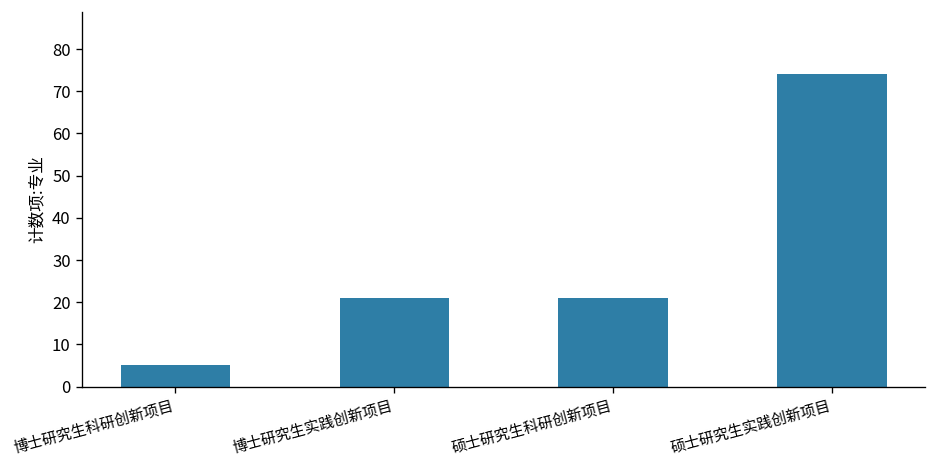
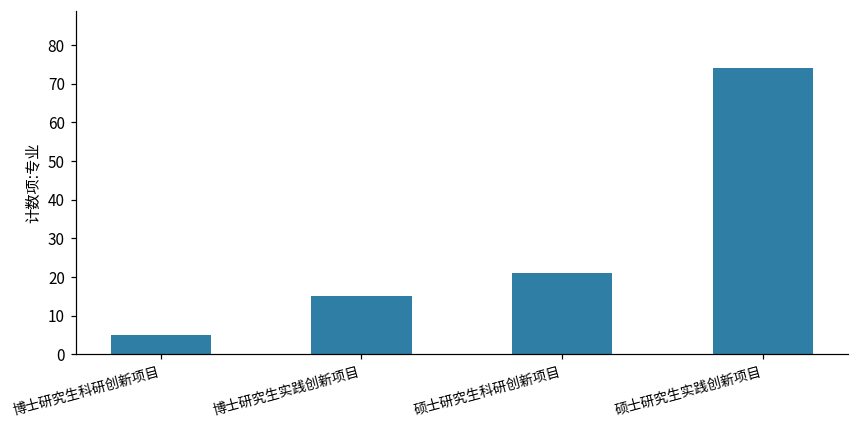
博士研究生实践创新项目: 21 -> 15
